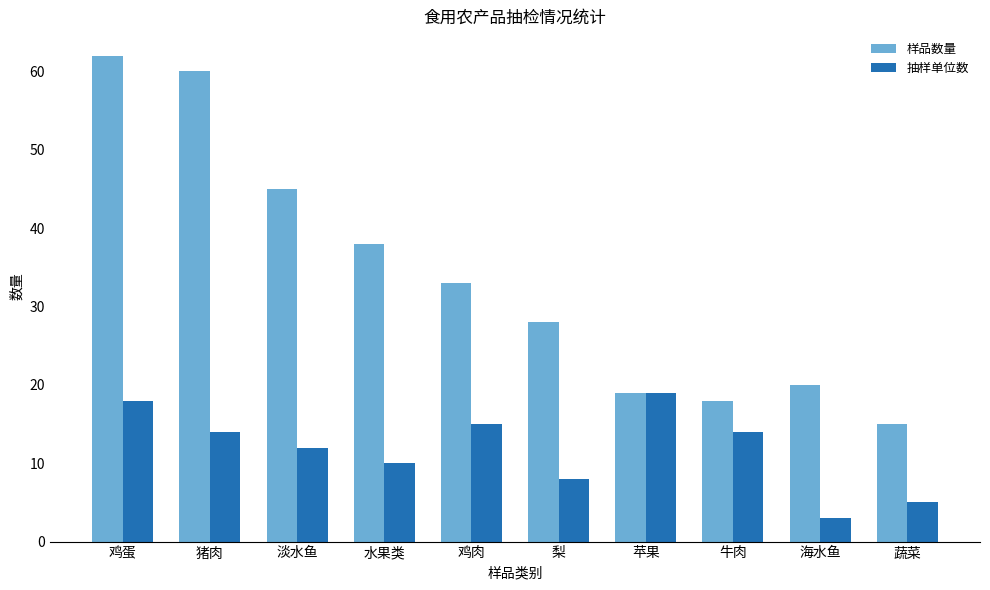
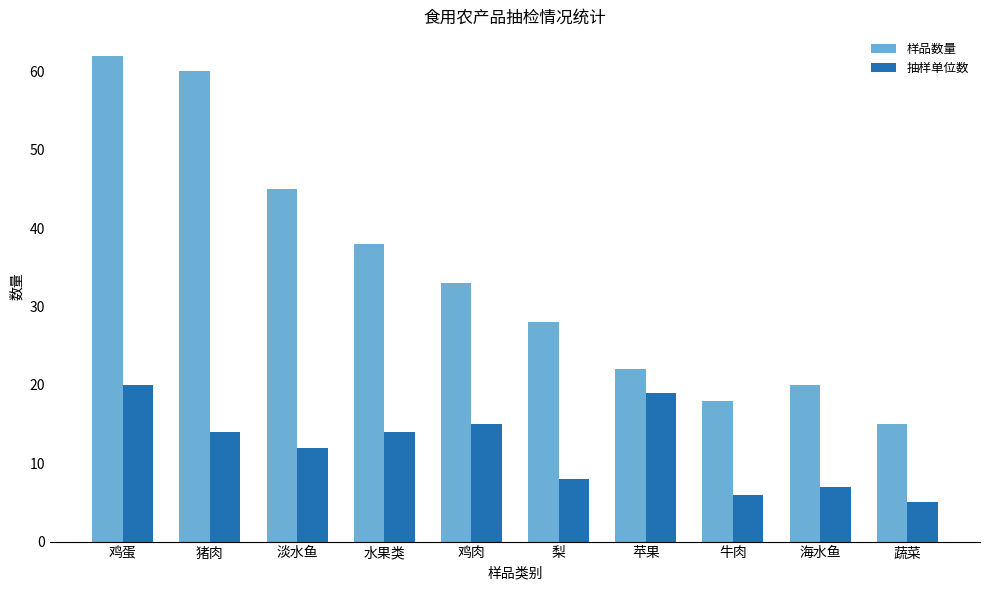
抽样单位数, 鸡蛋: 18 -> 20
抽样单位数, 水果类: 10 -> 14
样品数量, 苹果: 19 -> 22
抽样单位数, 牛肉: 14 -> 6
抽样单位数, 海水鱼: 3 -> 7
